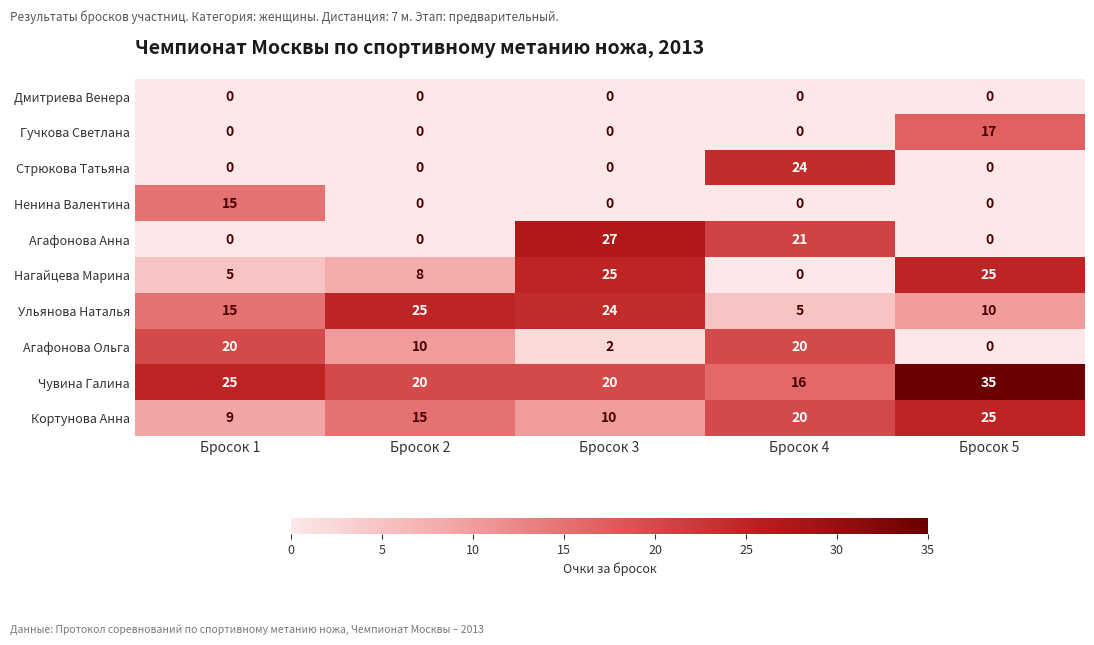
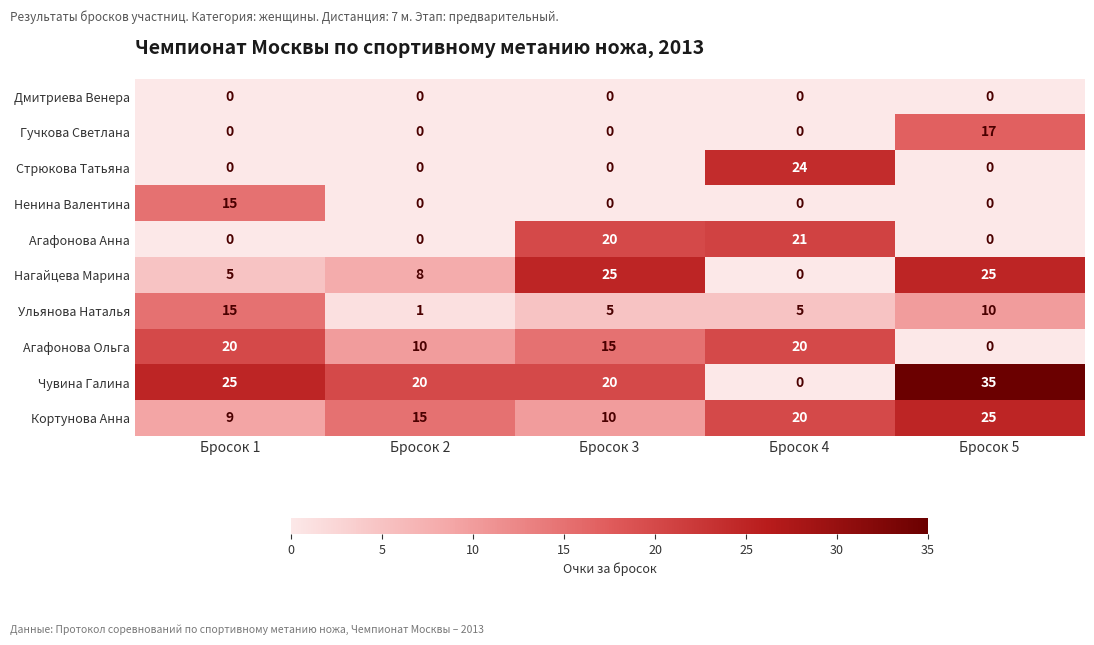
Агафонова Анна, Бросок 3: 27 -> 20
Ульянова Наталья, Бросок 2: 25 -> 1
Ульянова Наталья, Бросок 3: 24 -> 5
Агафонова Ольга, Бросок 3: 2 -> 15
Чувина Галина, Бросок 4: 16 -> 0
